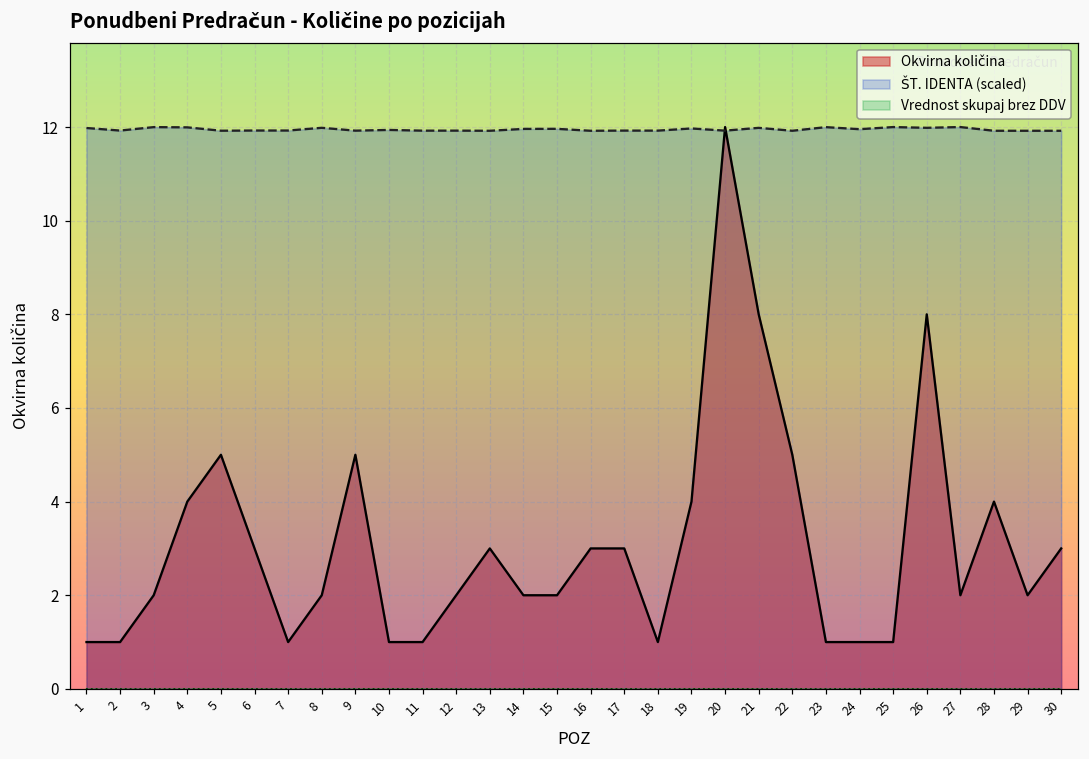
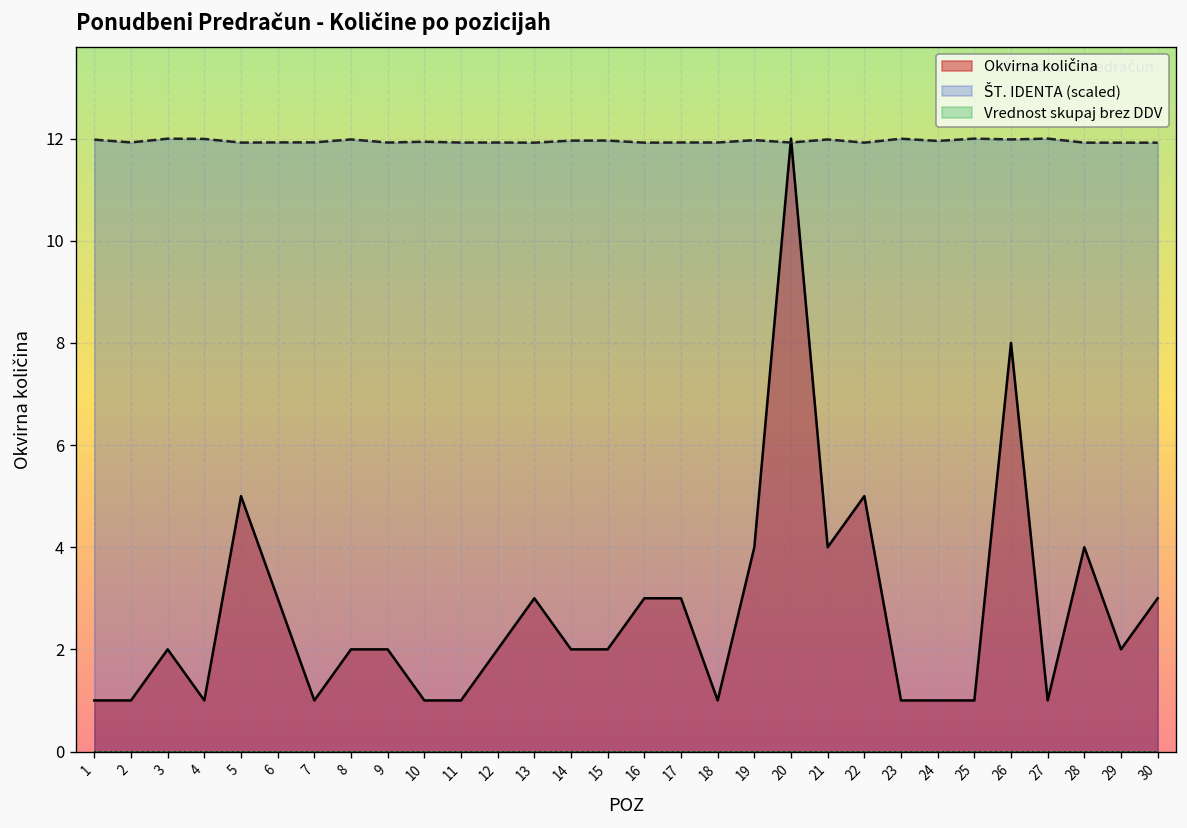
Okvirna količina, 4: 4 -> 1
Okvirna količina, 9: 5 -> 2
Okvirna količina, 21: 8 -> 4
Okvirna količina, 27: 2 -> 1
